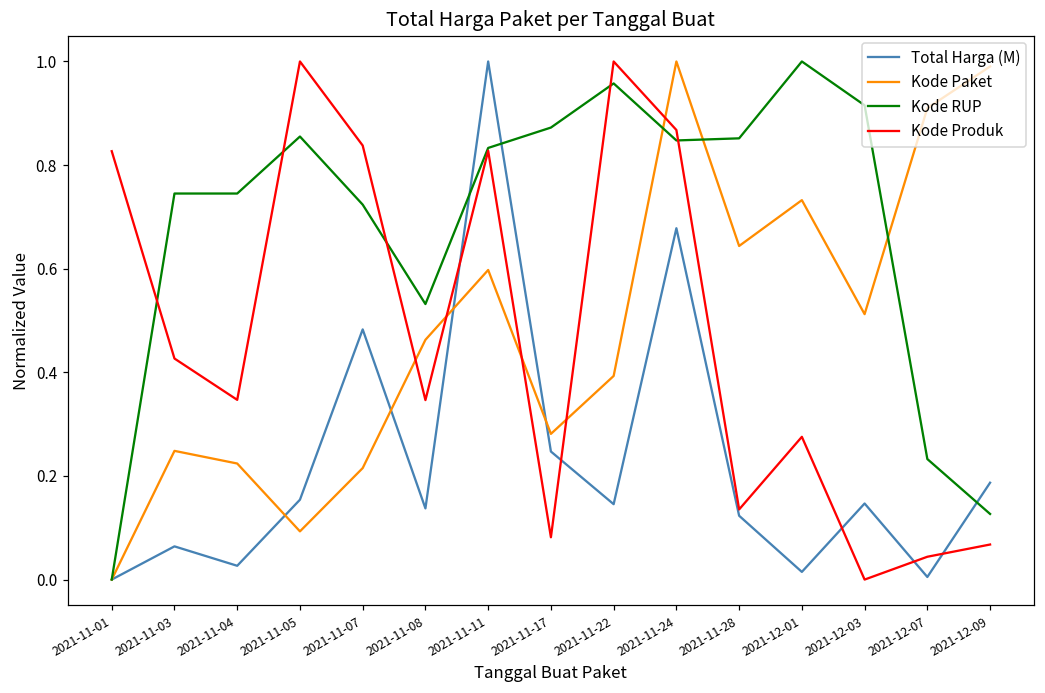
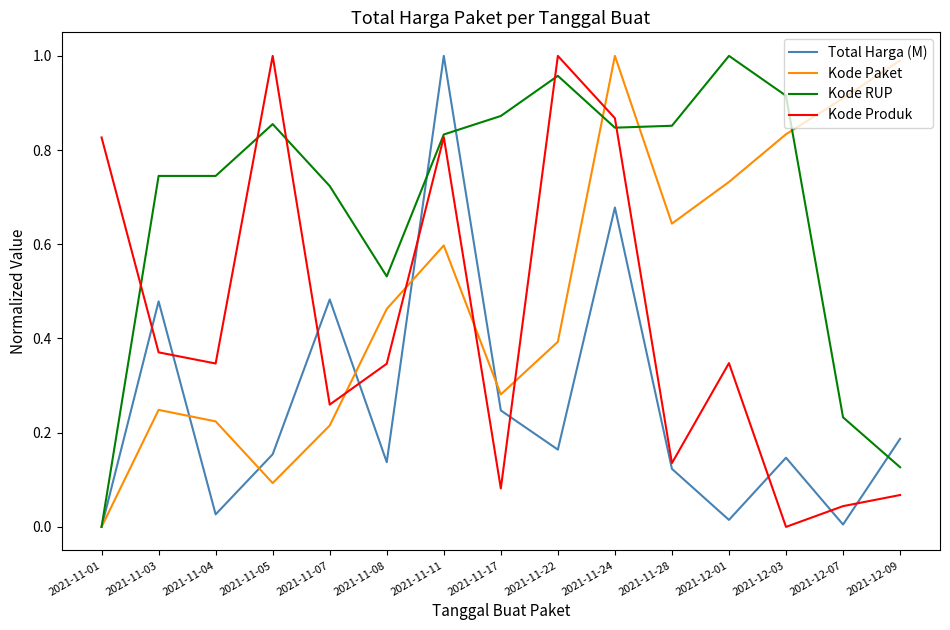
Total Harga (M), 2021-11-03: 0.06 -> 0.48
Kode Produk, 2021-11-03: 0.43 -> 0.37
Kode Produk, 2021-11-07: 0.84 -> 0.26
Total Harga (M), 2021-11-22: 0.15 -> 0.16
Kode Produk, 2021-12-01: 0.28 -> 0.35
Kode Paket, 2021-12-03: 0.51 -> 0.83
